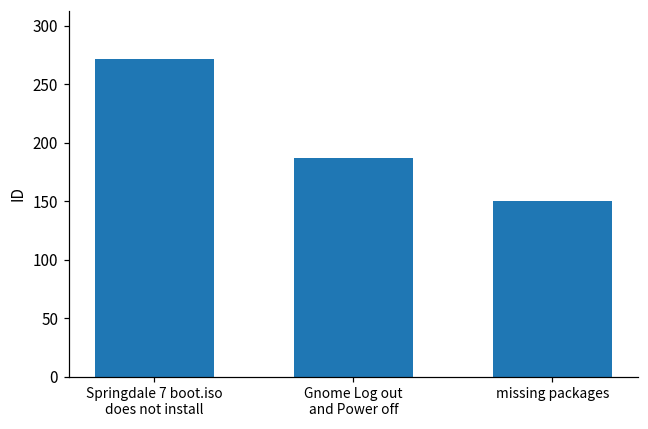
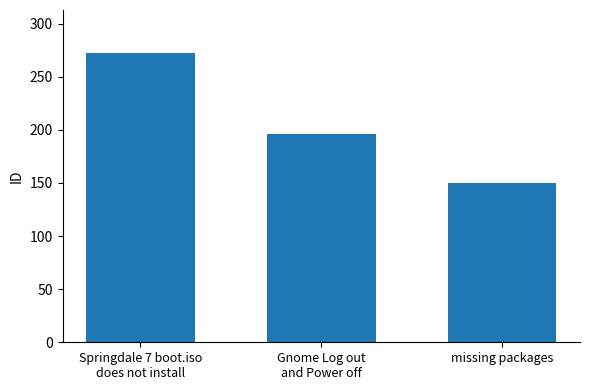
Gnome Log out and Power off: 187 -> 196
